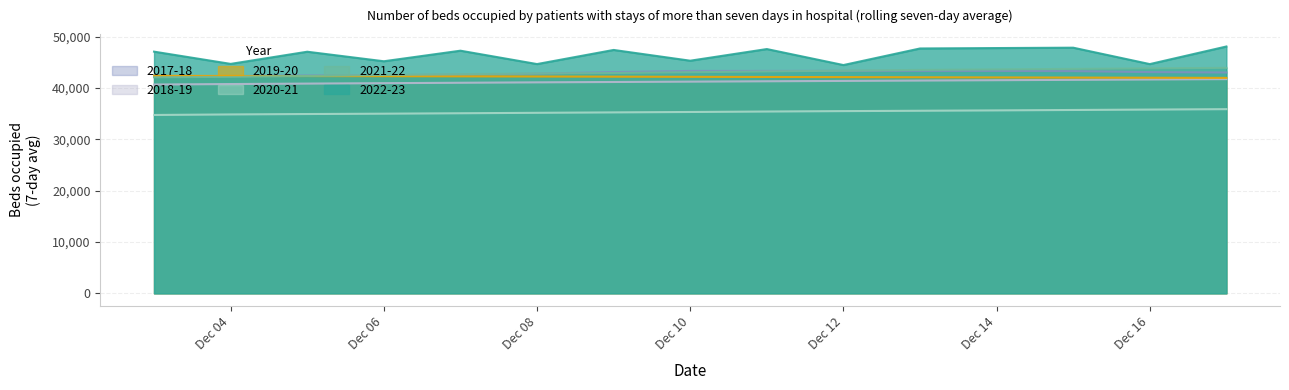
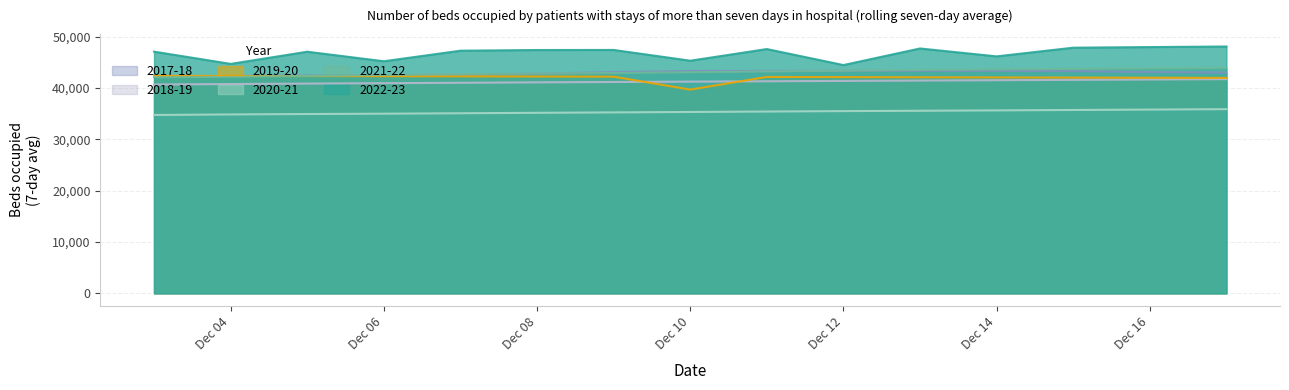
2022-23, Dec 08: 45,000 -> 47,000
2019-20, Dec 10: 42,000 -> 40,000
2022-23, Dec 14: 48,000 -> 46,000
2022-23, Dec 16: 45,000 -> 48,000
